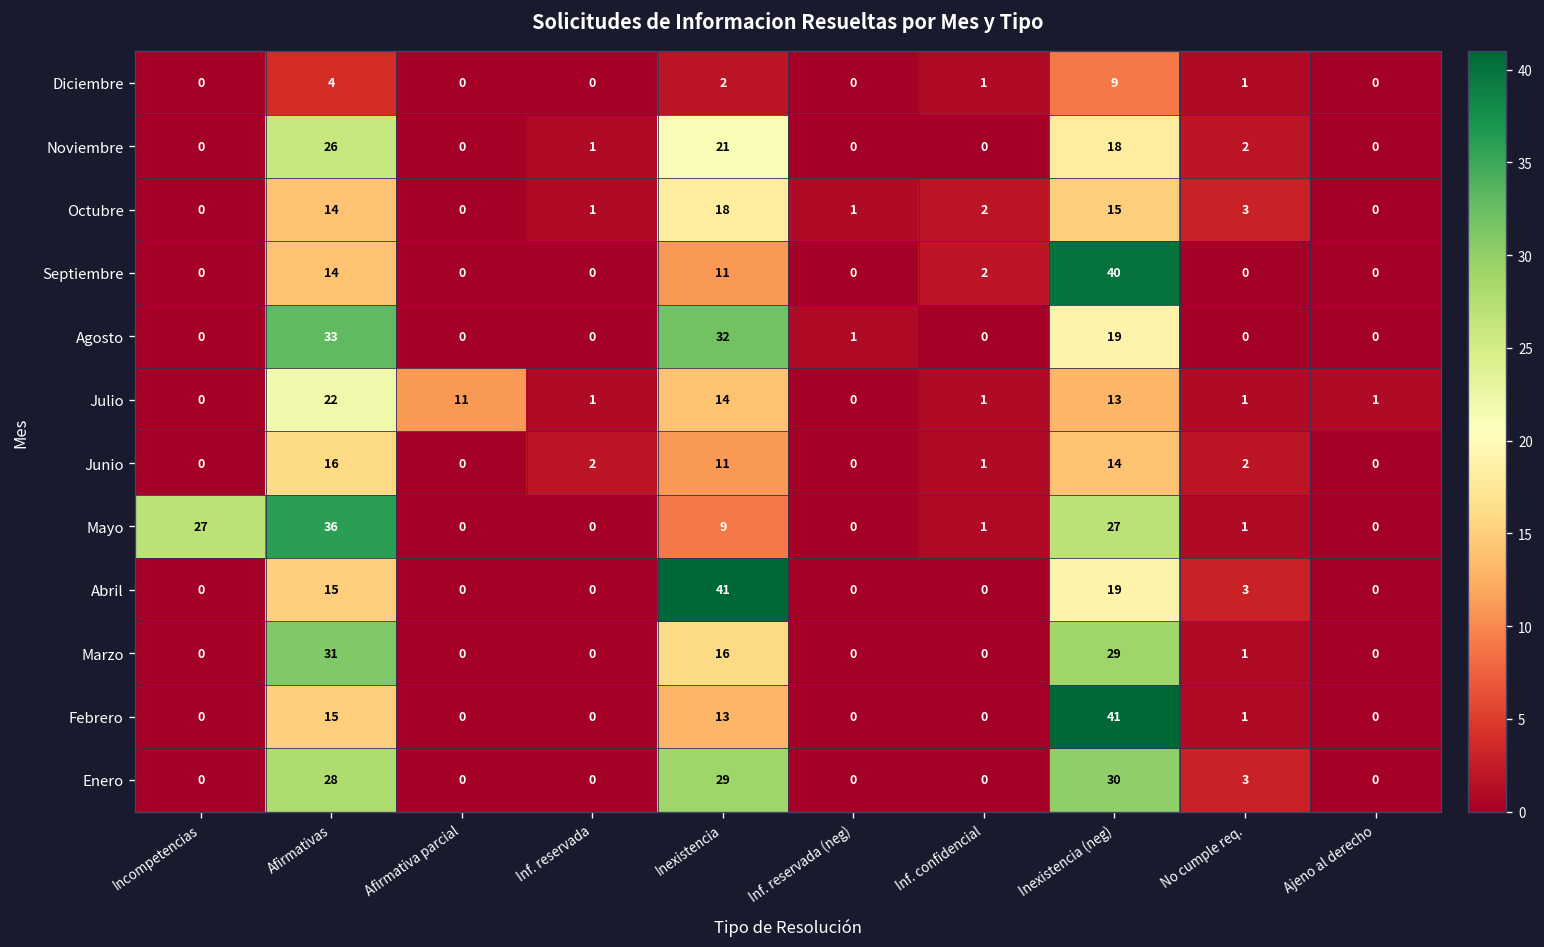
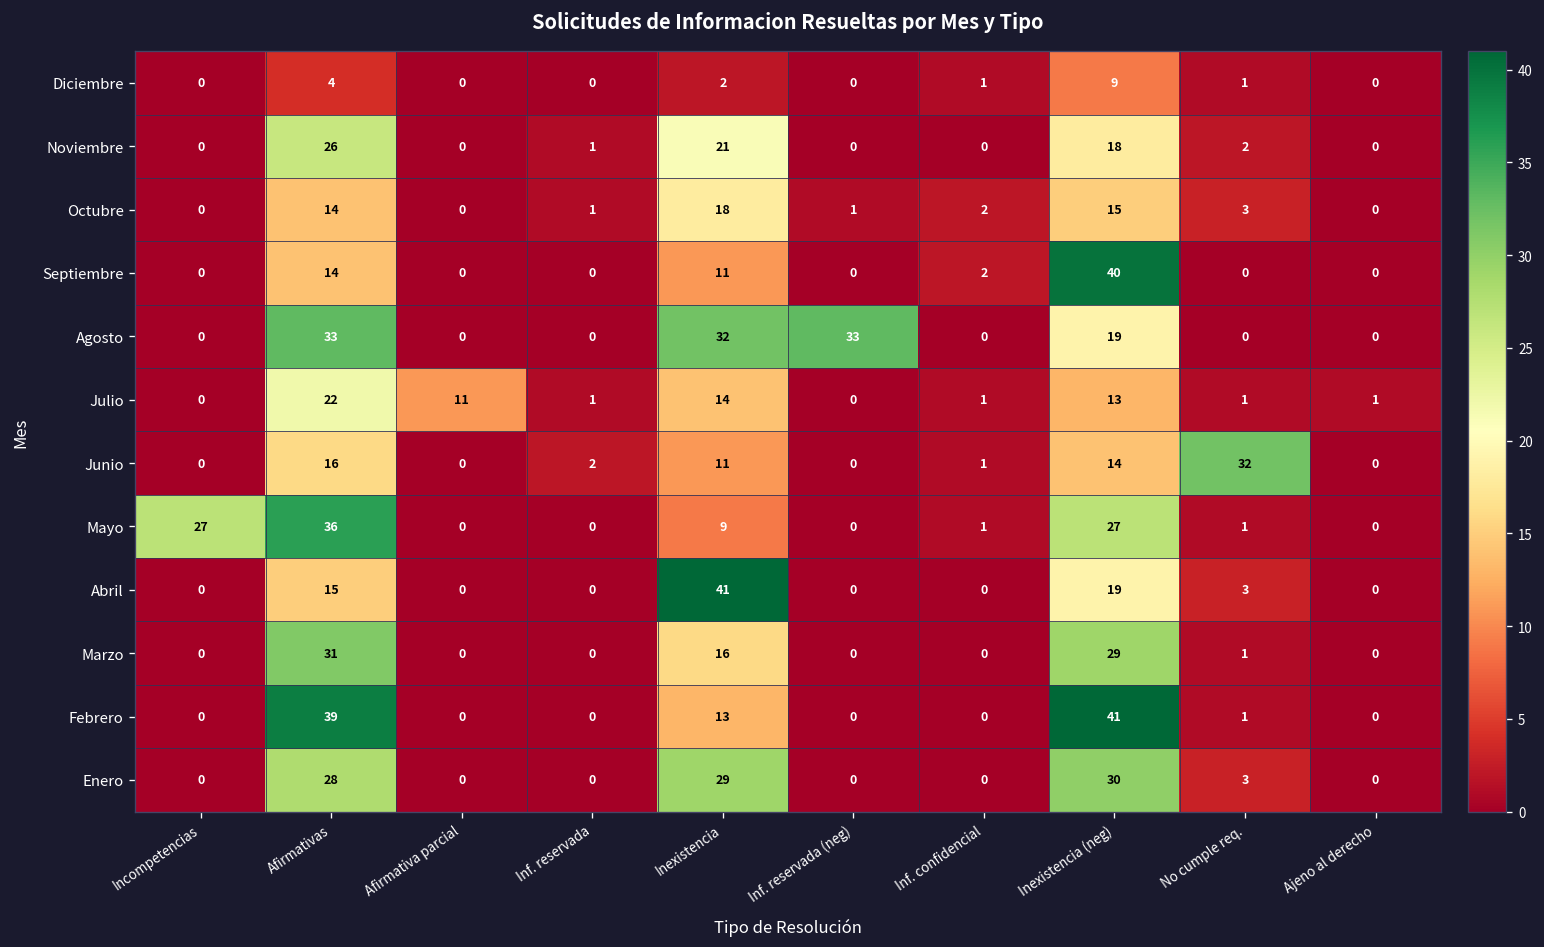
Agosto, Inf. reservada (neg): 1 -> 33
Junio, No cumple req.: 2 -> 32
Febrero, Afirmativas: 15 -> 39
